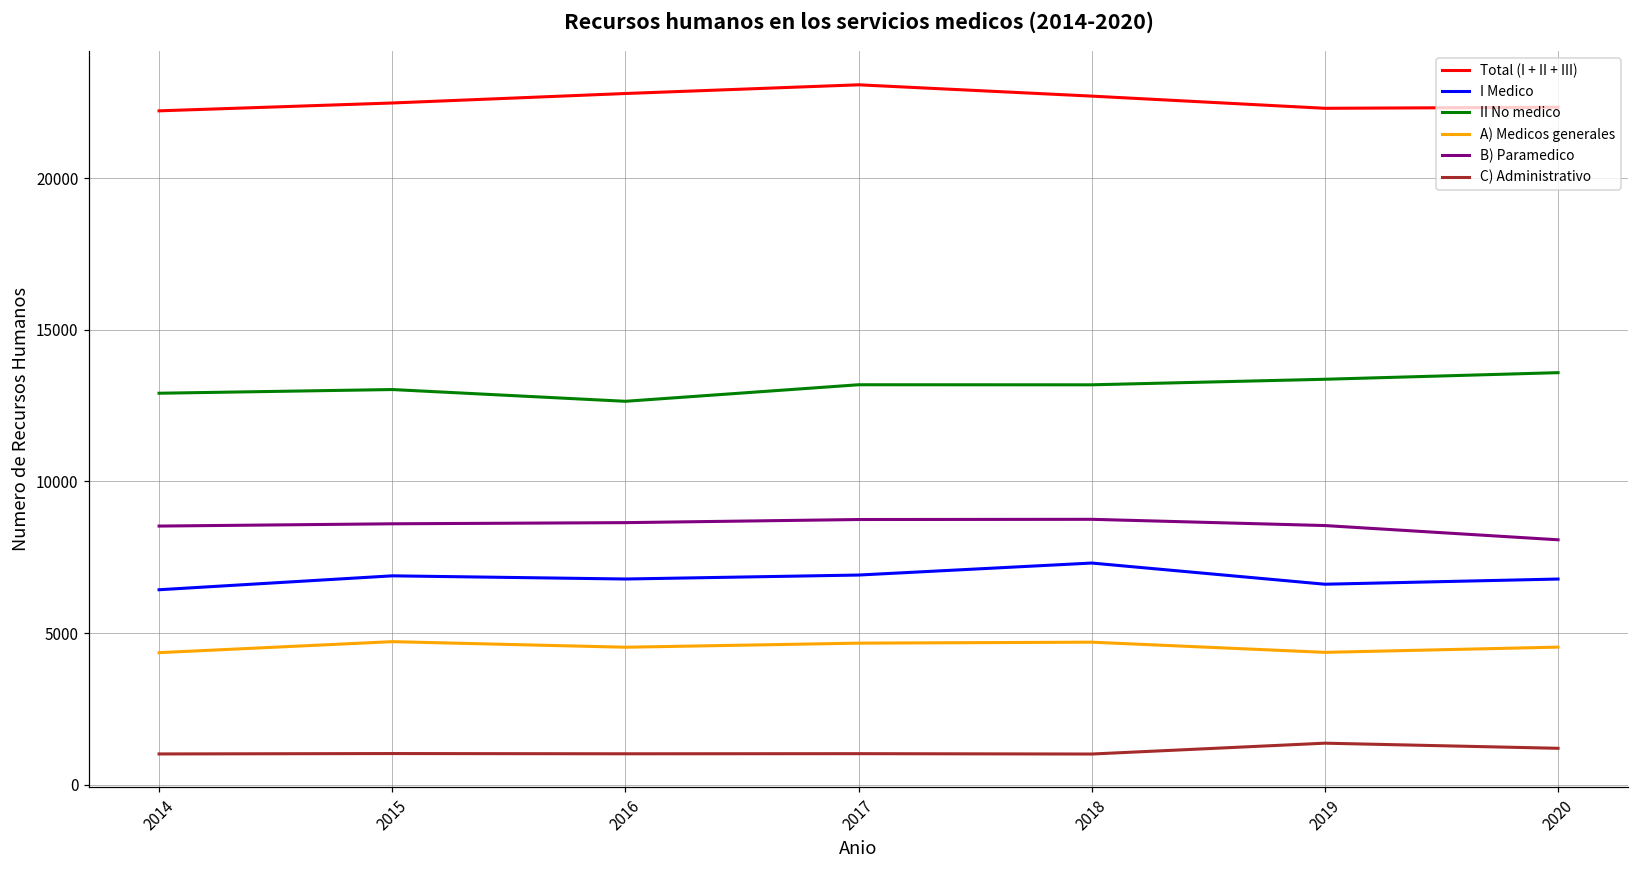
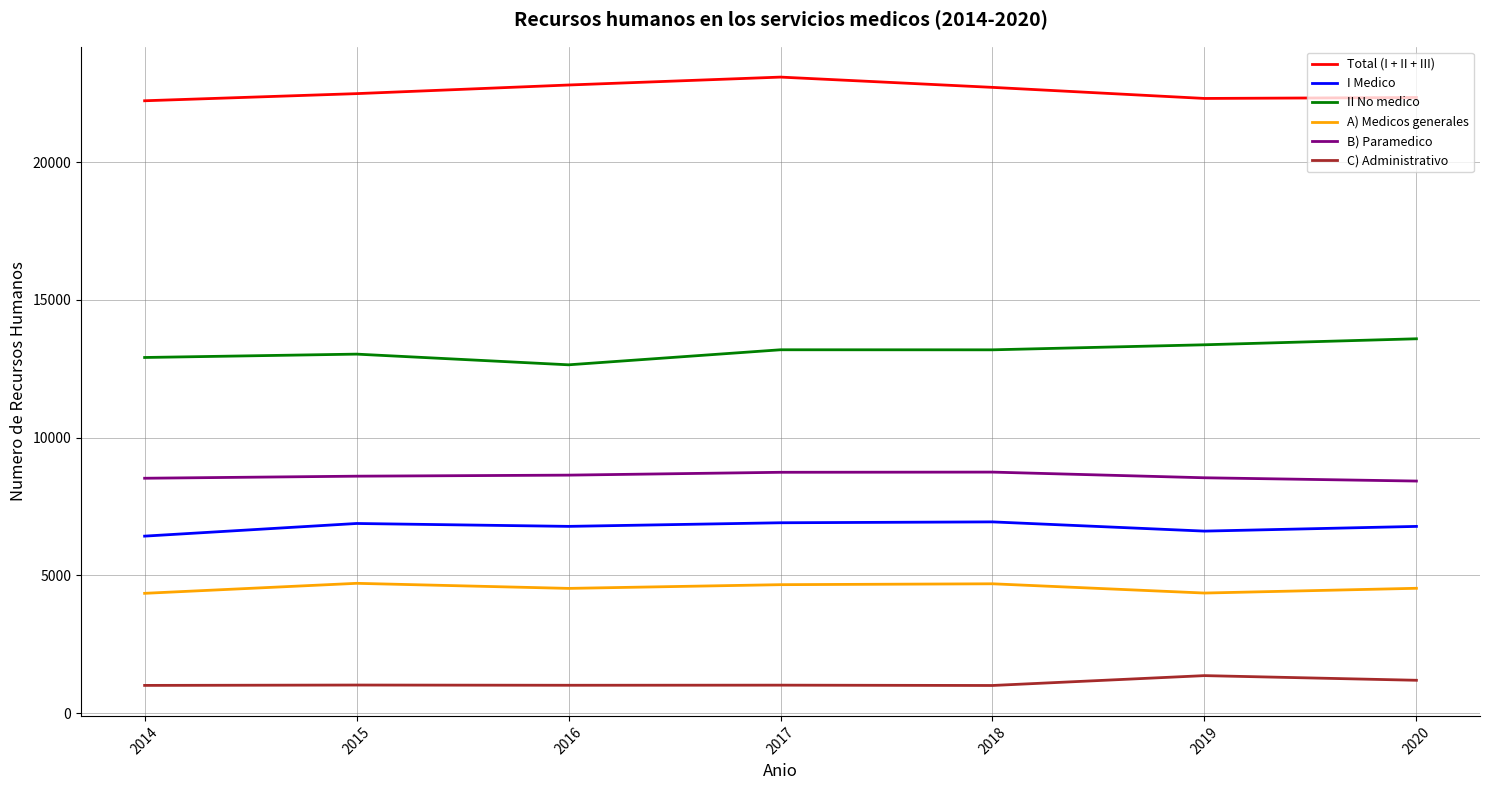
I Medico, 2018: 7300 -> 6900
B) Paramedico, 2020: 8100 -> 8400
